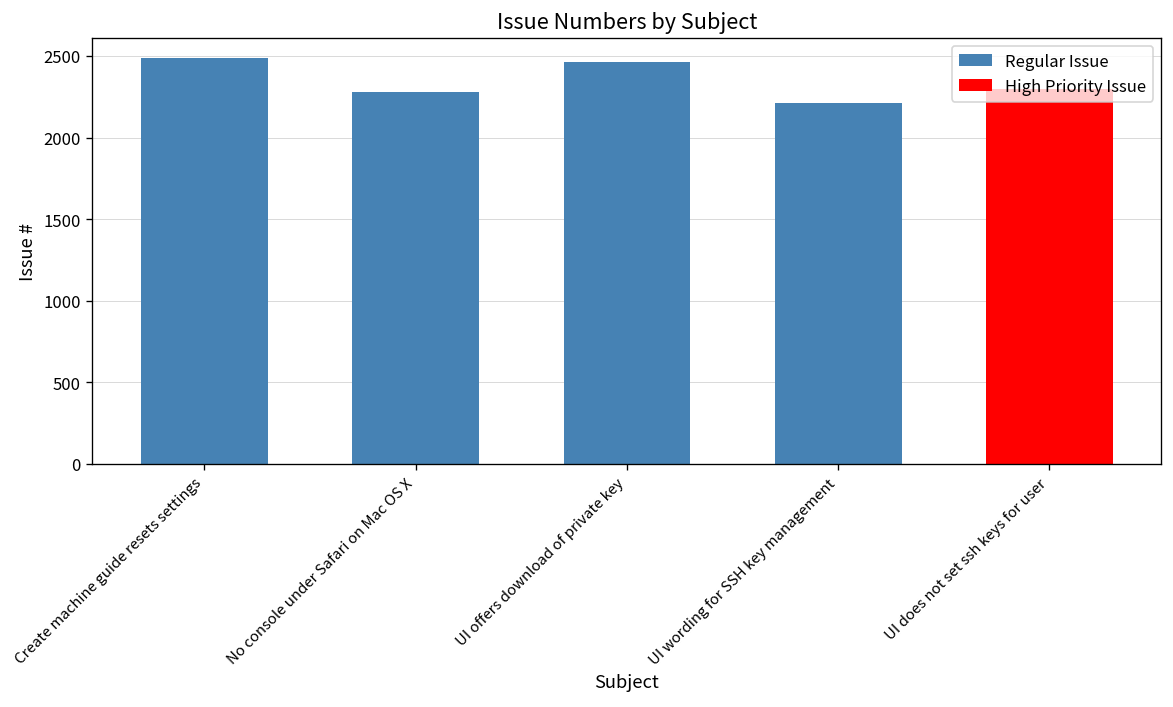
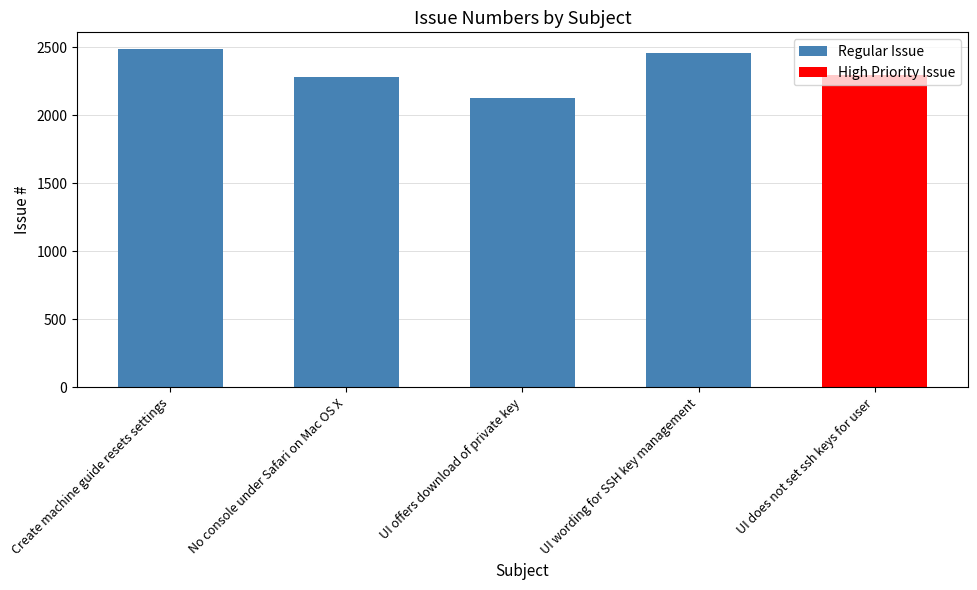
UI offers download of private key: 2460 -> 2130
UI wording for SSH key management: 2210 -> 2460
